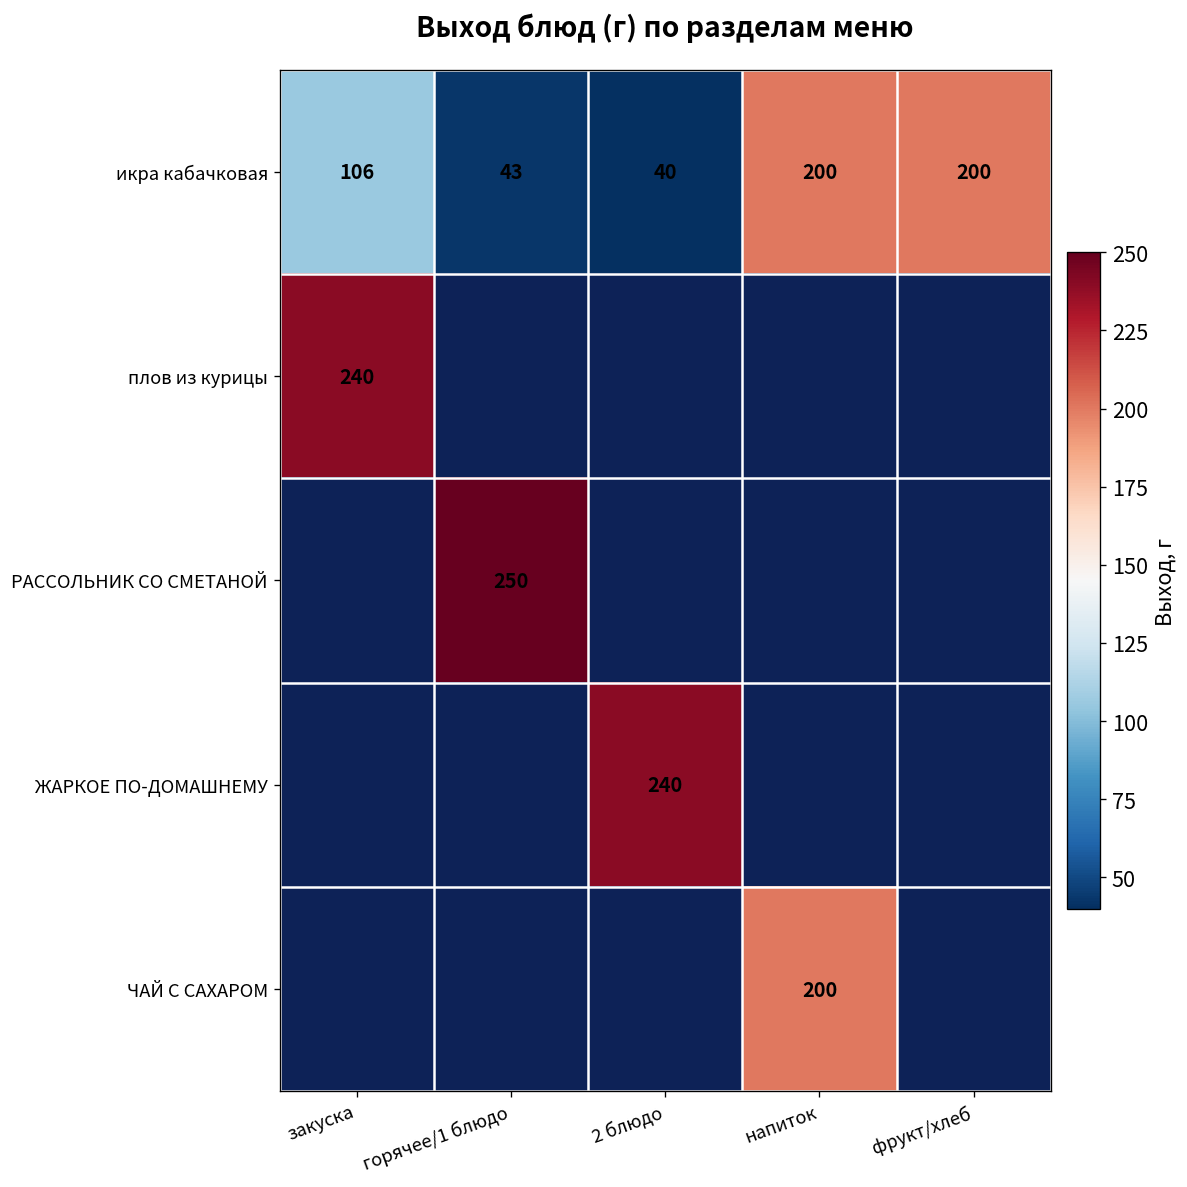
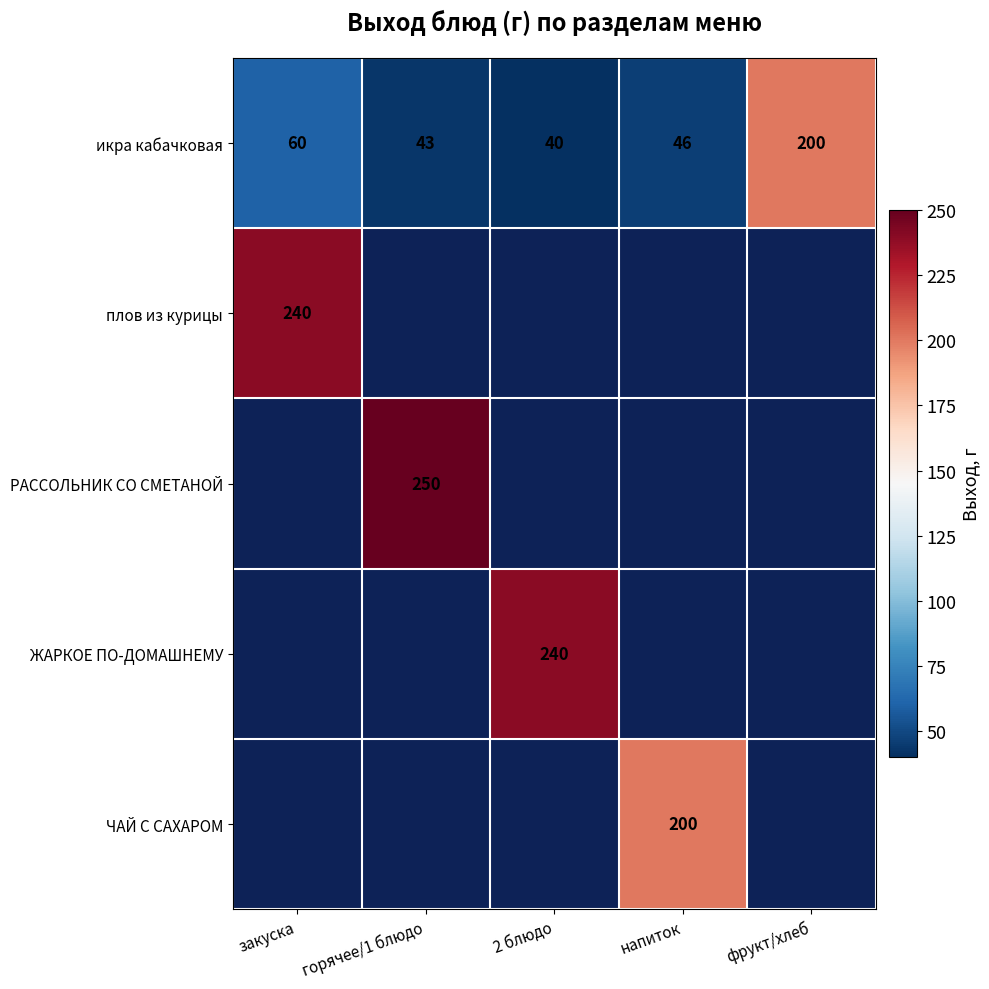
икра кабачковая, закуска: 106 -> 60
икра кабачковая, напиток: 200 -> 46
